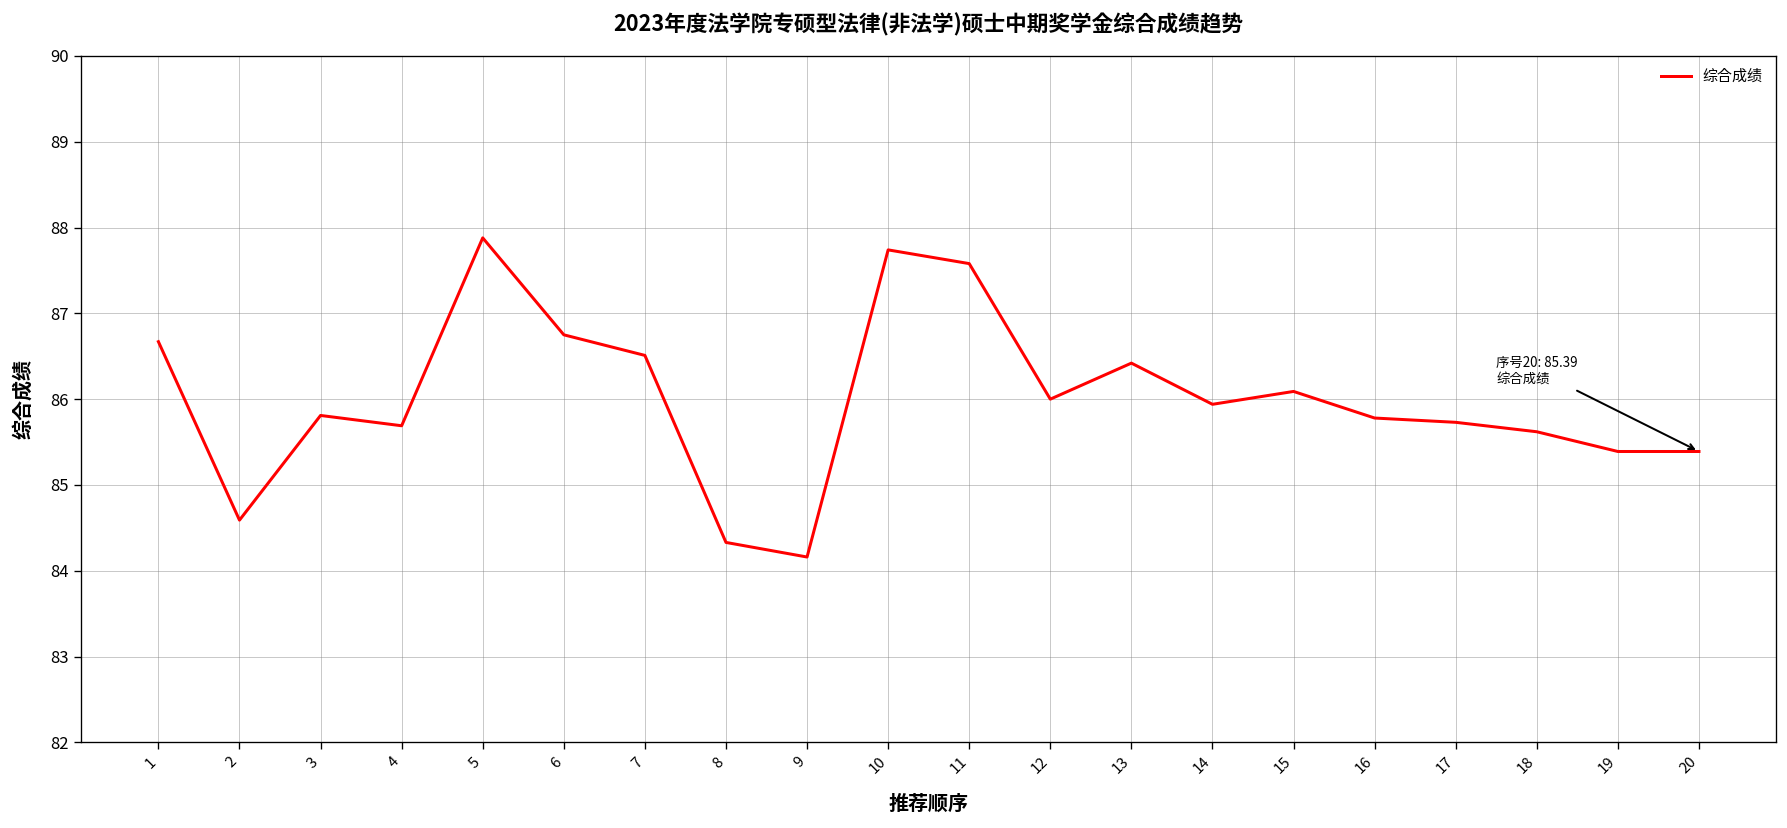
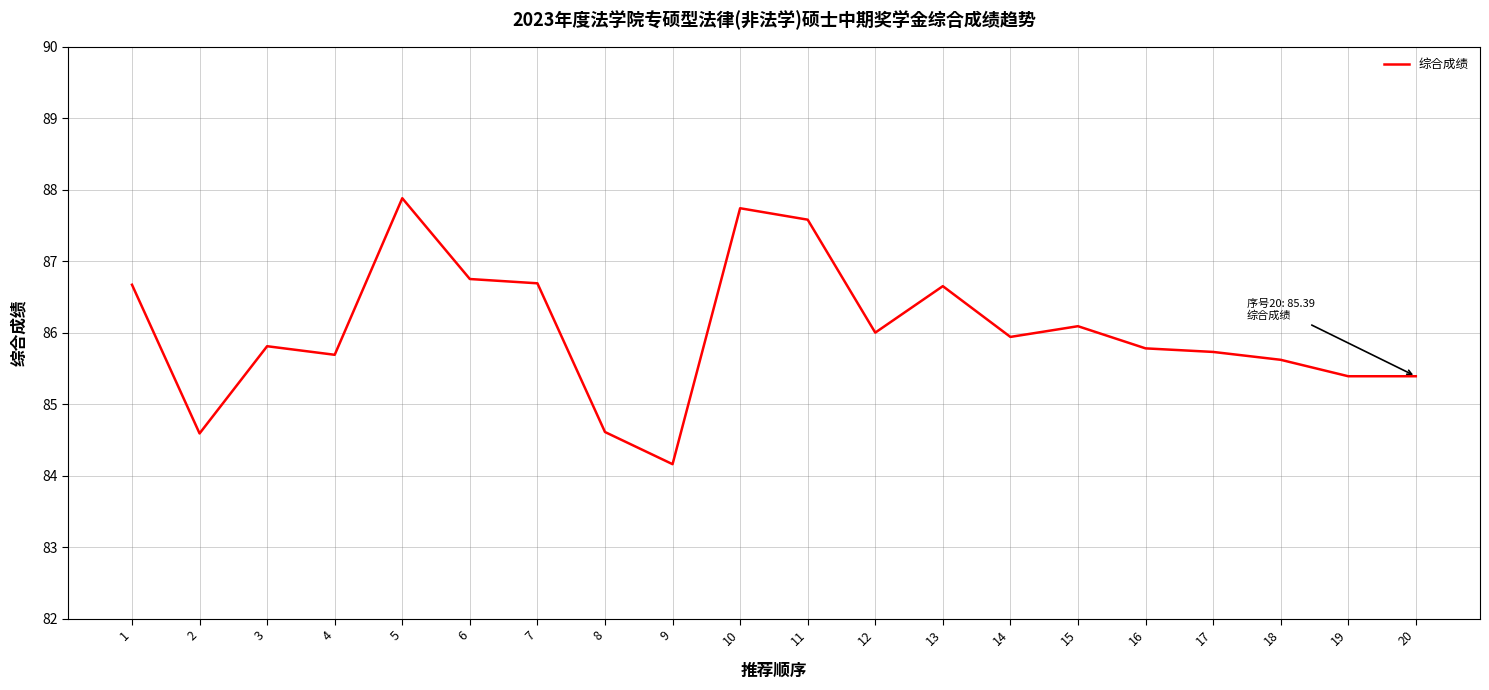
7: 86.5 -> 86.7
8: 84.3 -> 84.6
13: 86.4 -> 86.7
